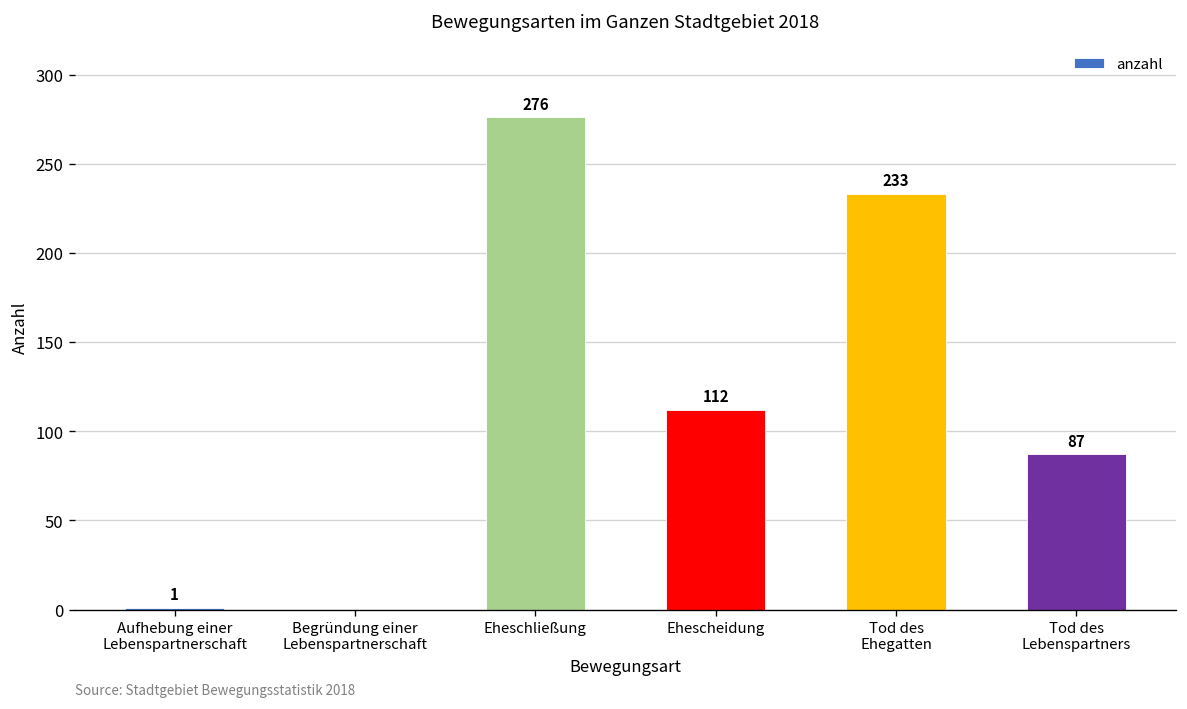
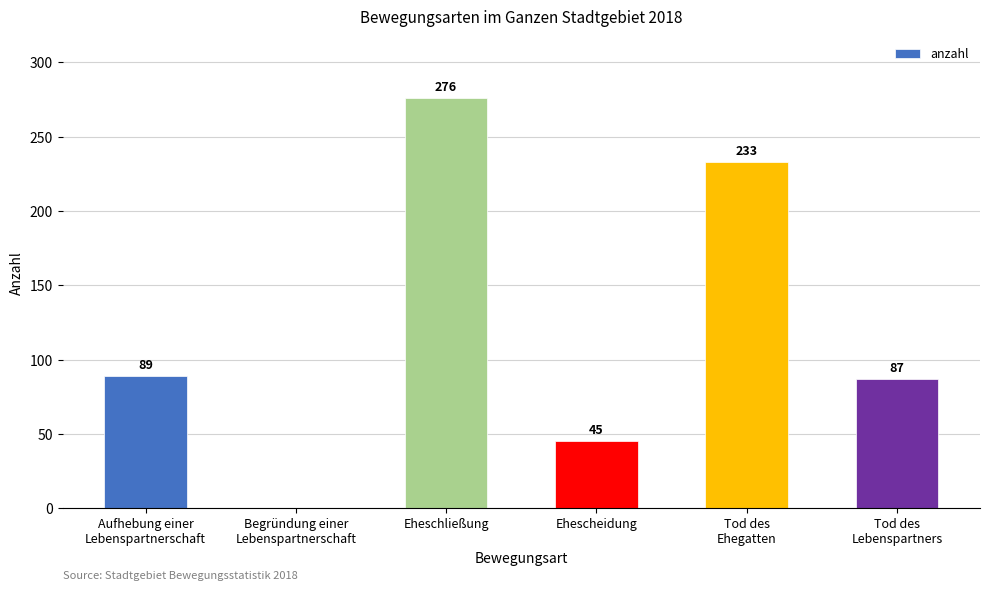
Aufhebung einer Lebenspartnerschaft: 1 -> 89
Ehescheidung: 112 -> 45
